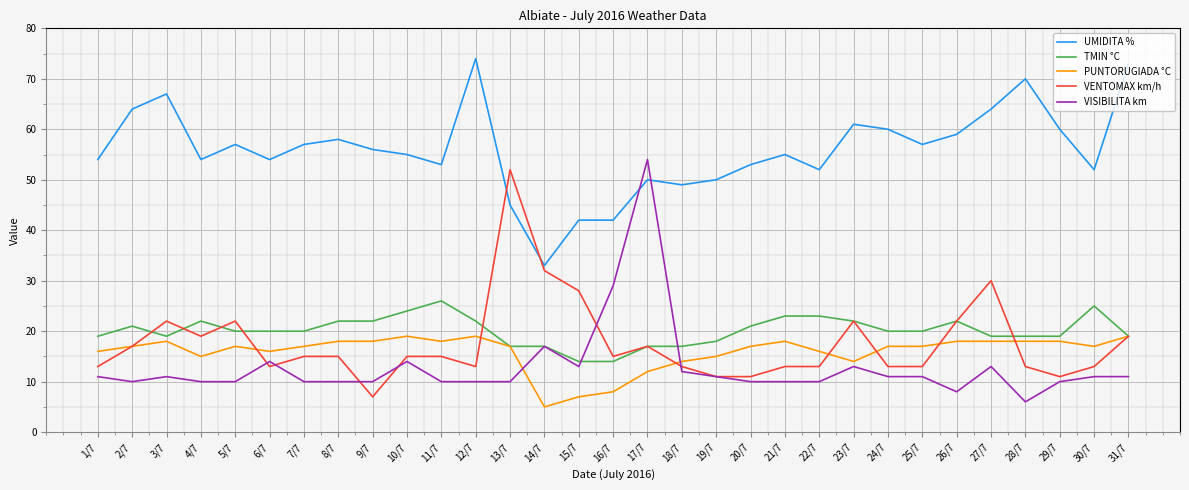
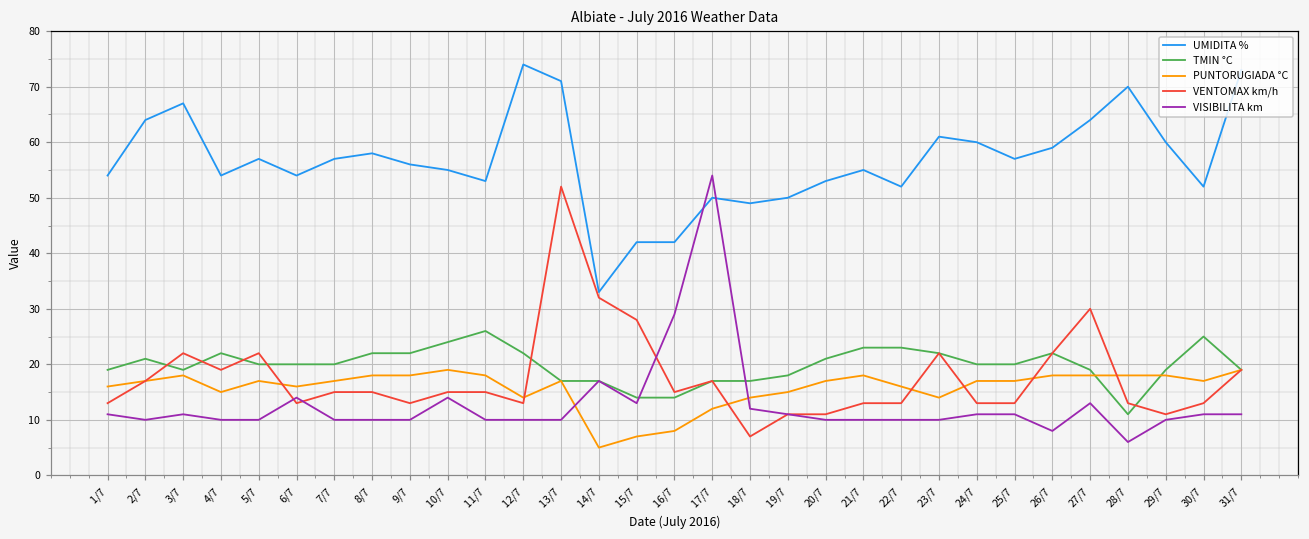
VENTOMAX km/h, 9/7: 7 -> 13
PUNTORUGIADA °C, 12/7: 19 -> 14
UMIDITA %, 13/7: 45 -> 71
VENTOMAX km/h, 18/7: 13 -> 7
VISIBILITA km, 23/7: 13 -> 10
TMIN °C, 28/7: 19 -> 11
